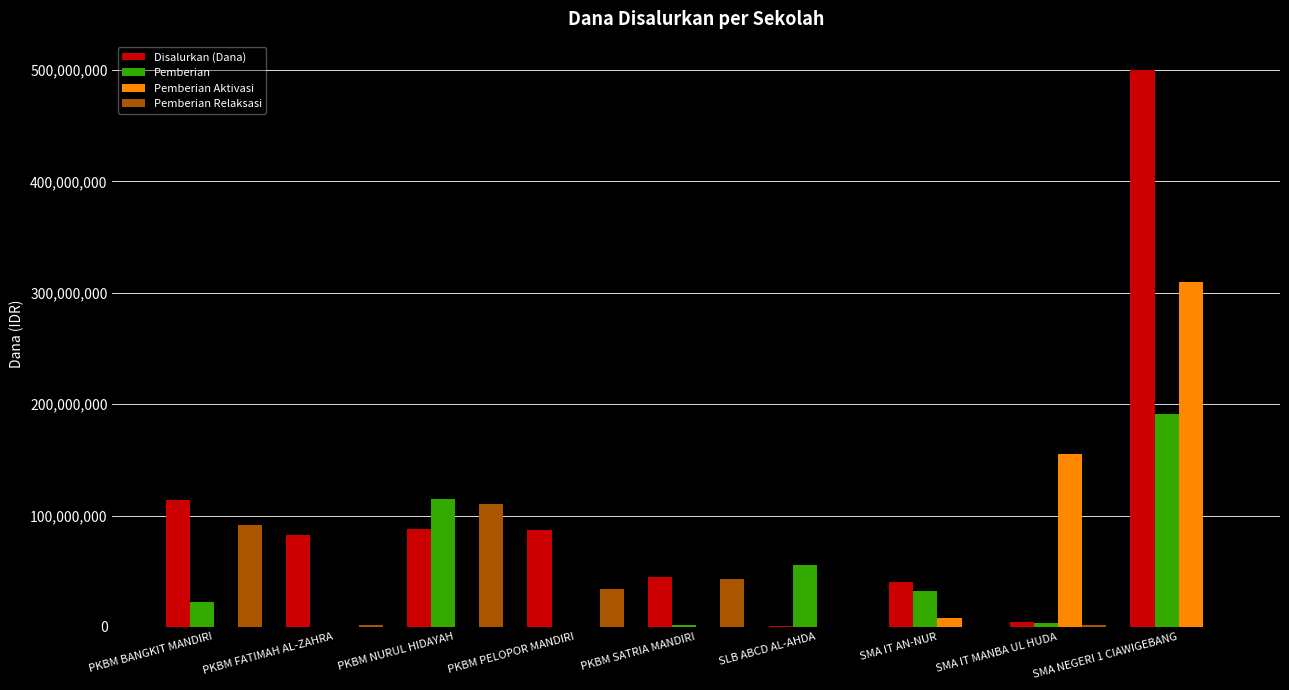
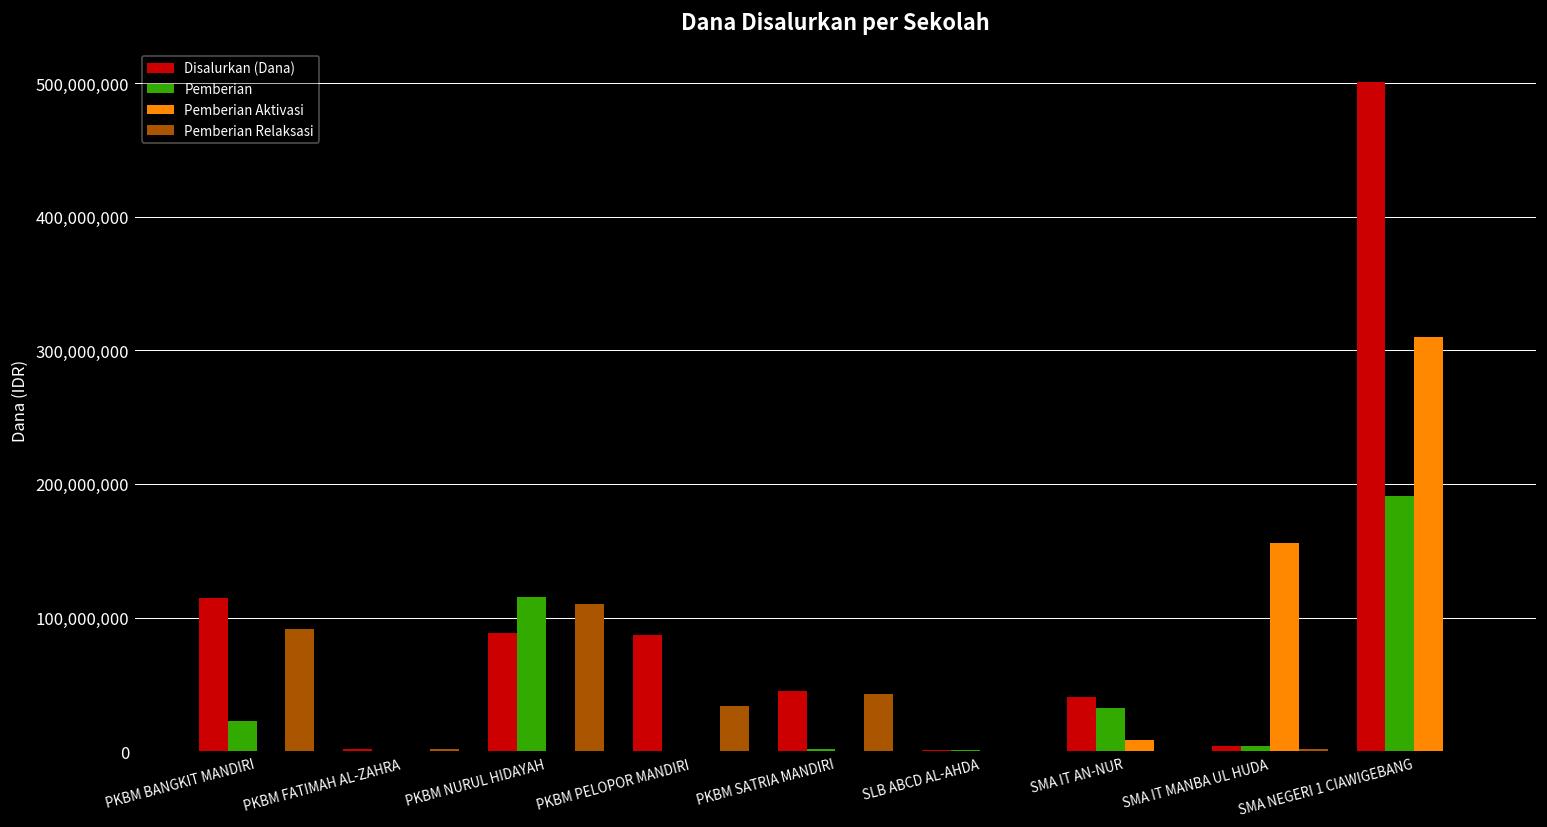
Disalurkan (Dana), PKBM FATIMAH AL-ZAHRA: 83,000,000 -> 2,000,000
Pemberian, SLB ABCD AL-AHDA: 56,000,000 -> 1,000,000
